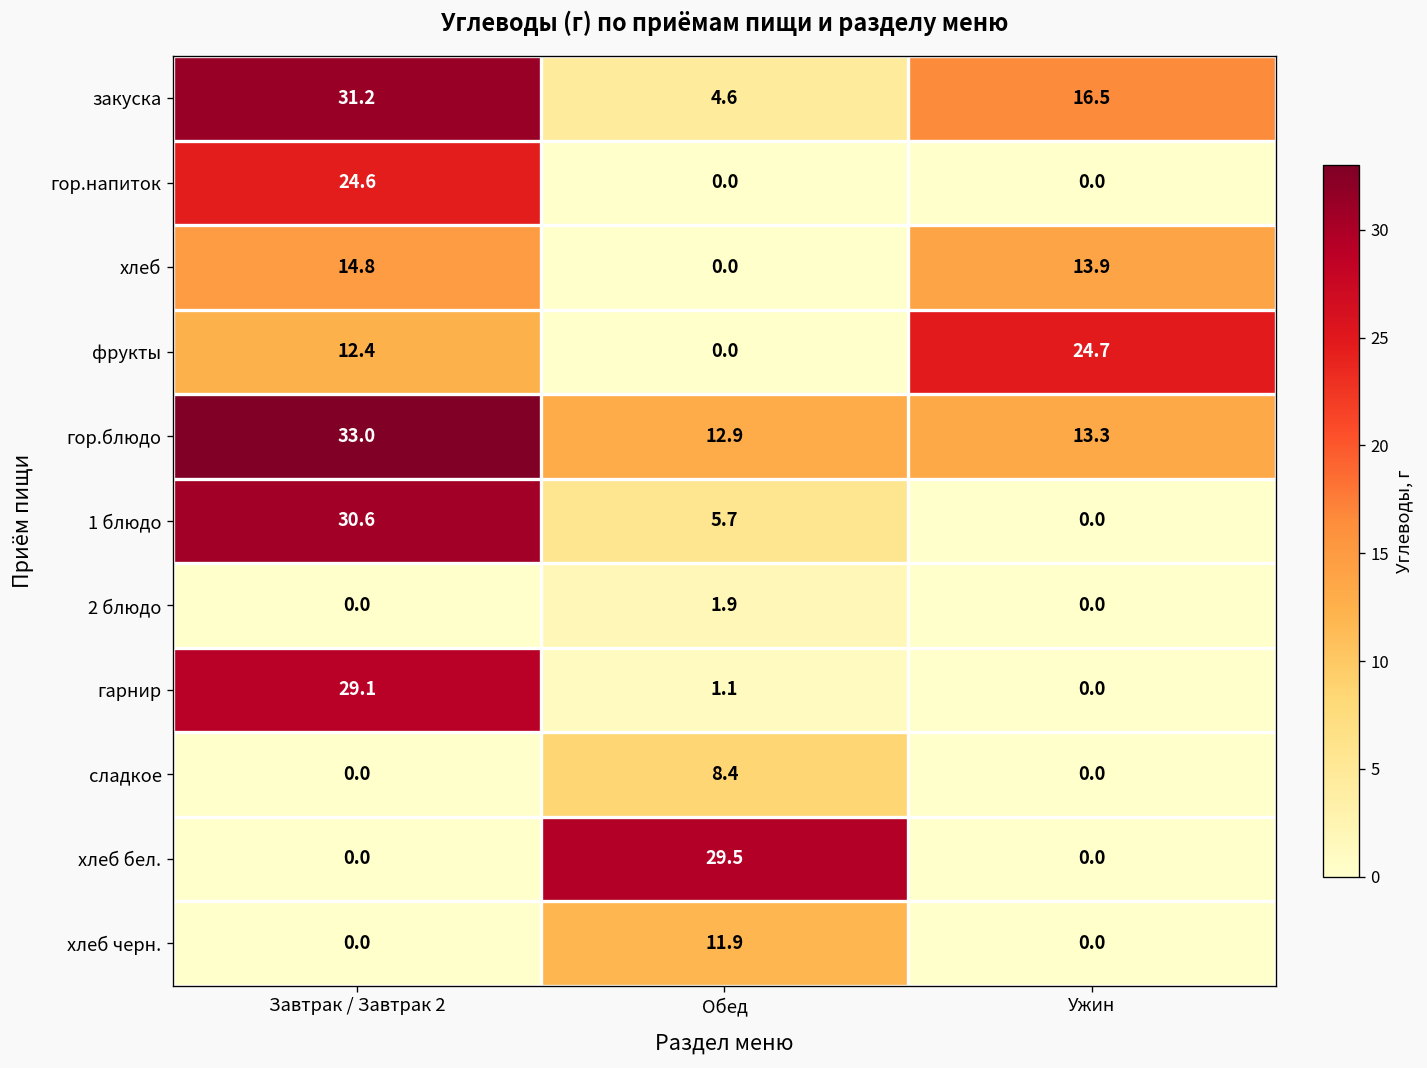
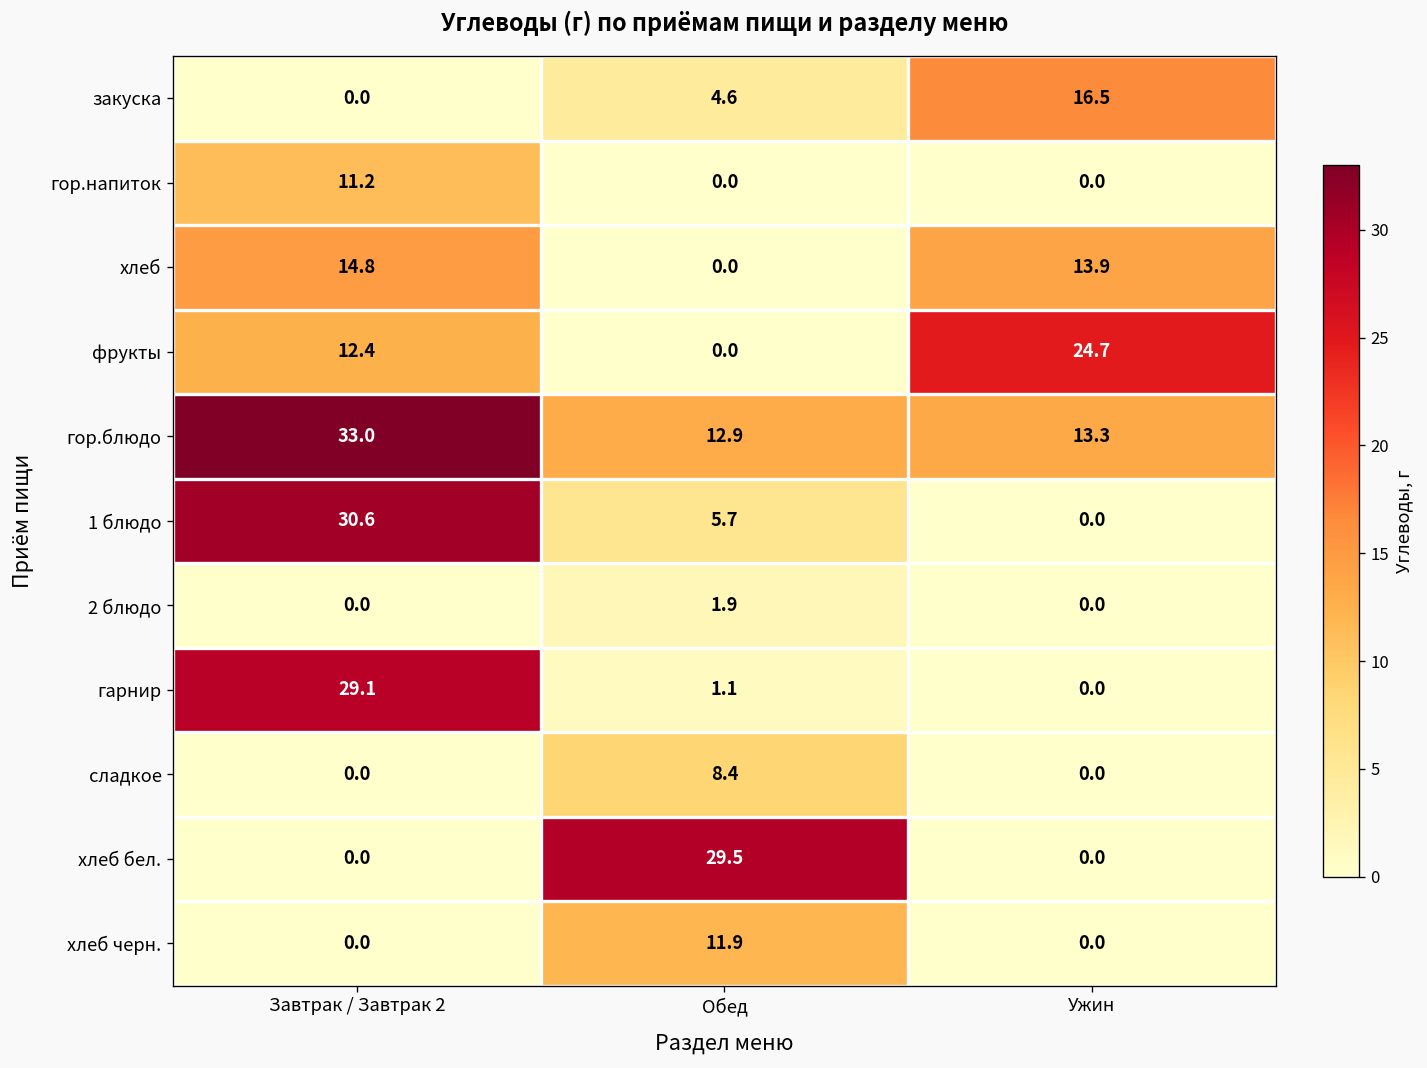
закуска, Завтрак / Завтрак 2: 31.2 -> 0.0
гор.напиток, Завтрак / Завтрак 2: 24.6 -> 11.2
